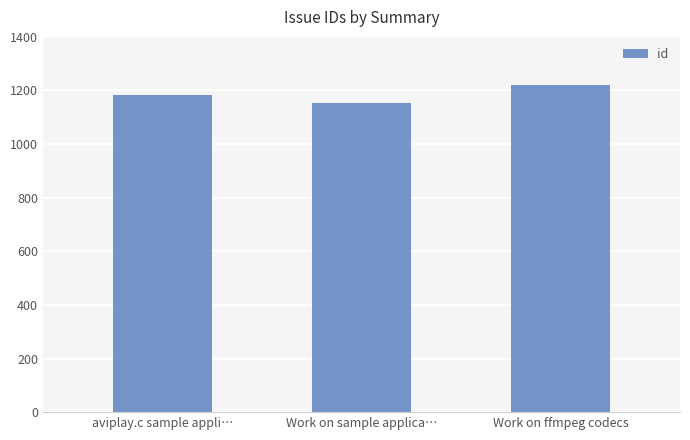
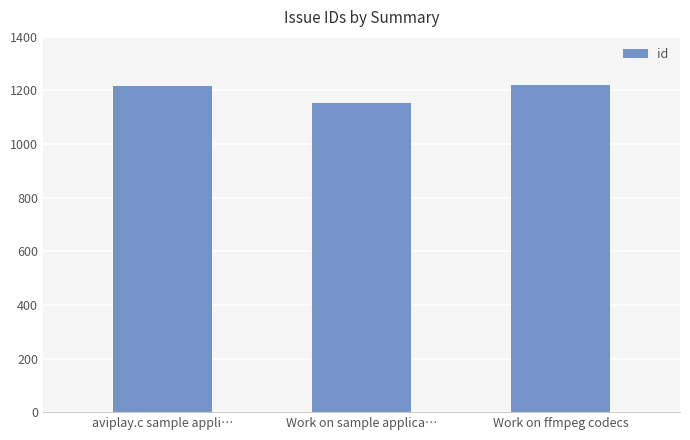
aviplay.c sample appli…: 1180 -> 1220
